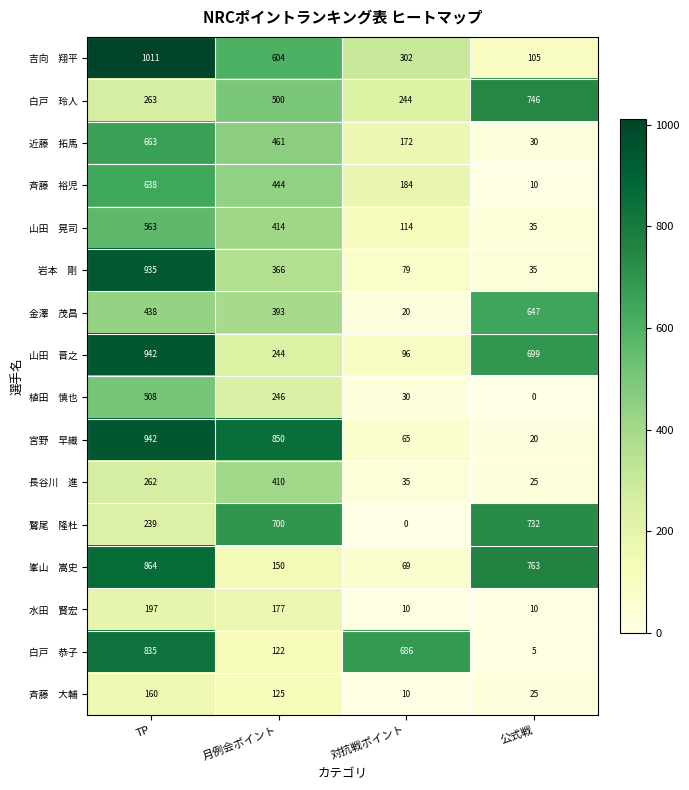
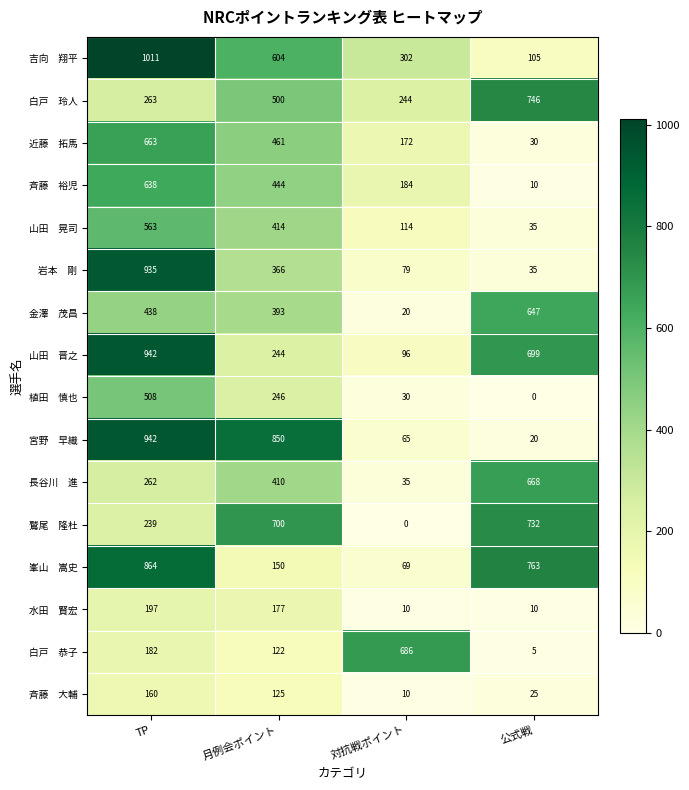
長谷川 進, 公式戦: 25 -> 668
白戸 恭子, TP: 835 -> 182
